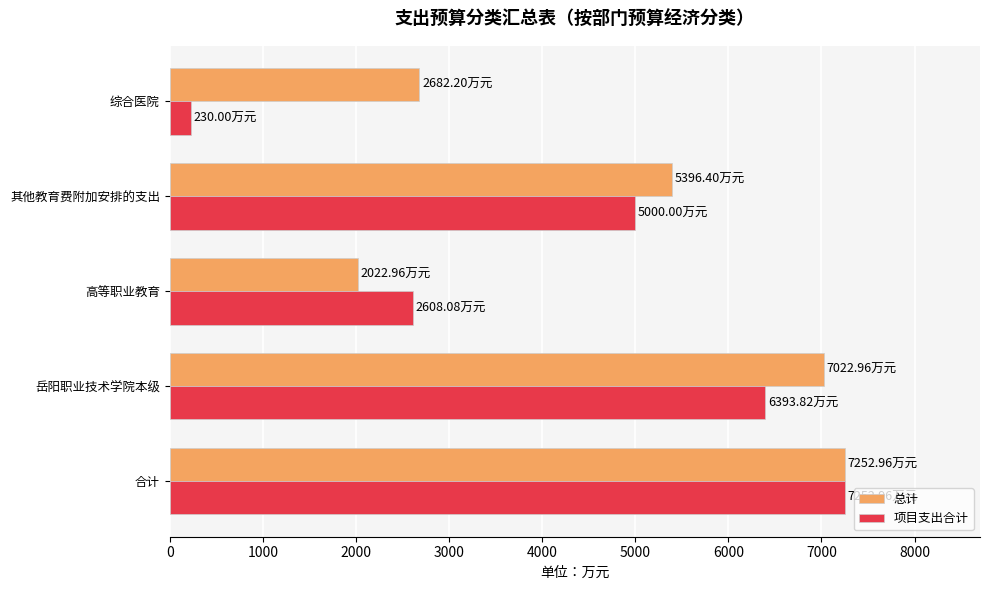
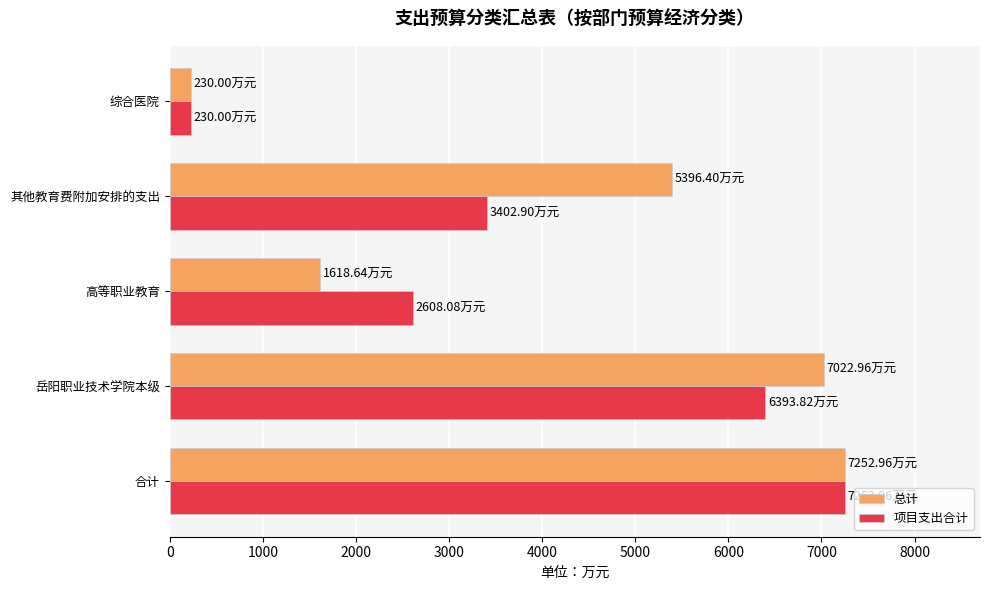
总计, 综合医院: 2682.20 -> 230.00
项目支出合计, 其他教育费附加安排的支出: 5000.00 -> 3402.90
总计, 高等职业教育: 2022.96 -> 1618.64
